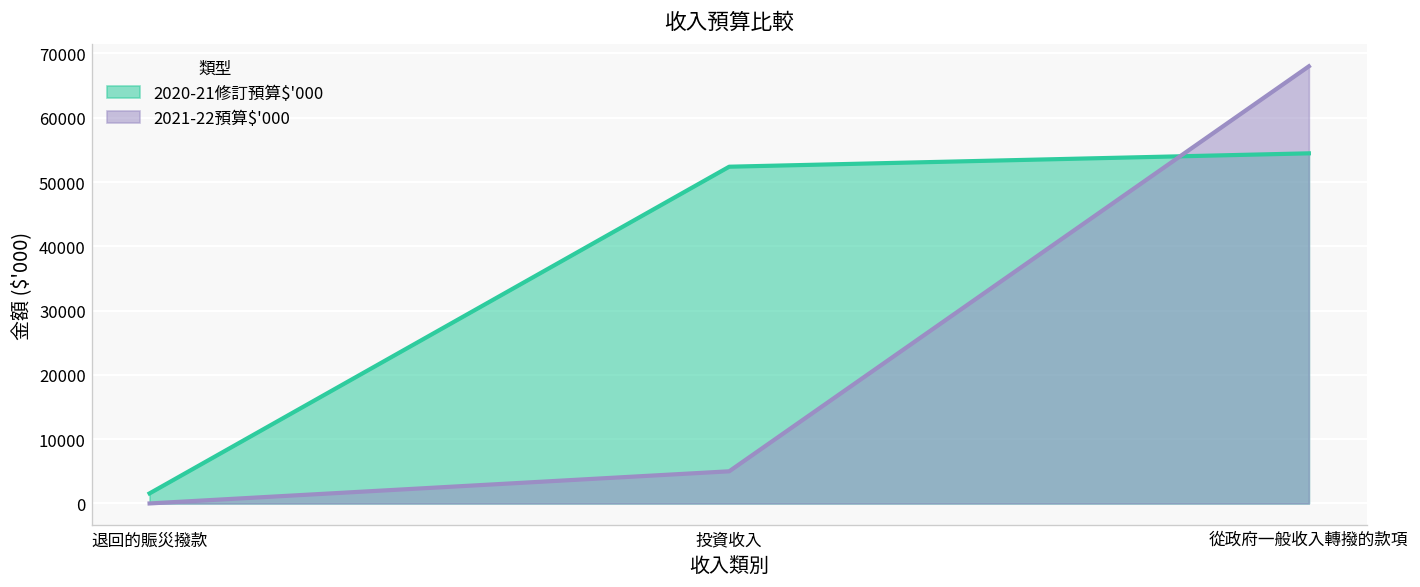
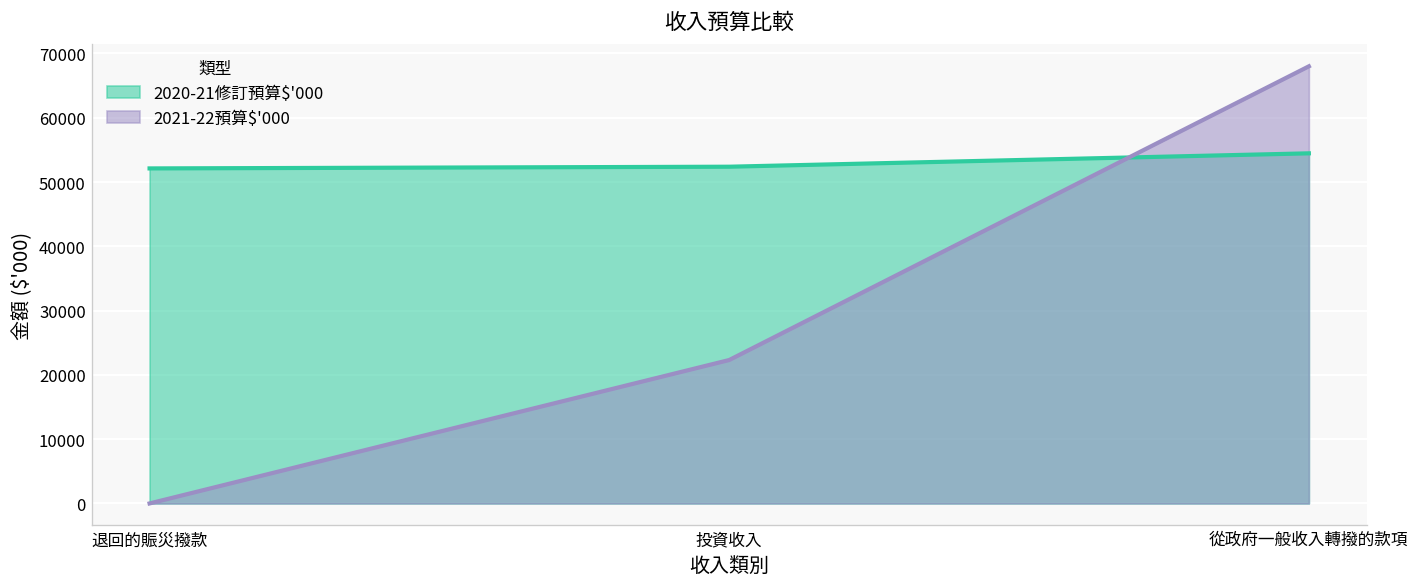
2020-21修訂預算$'000, 退回的賑災撥款: 2000 -> 52000
2021-22預算$'000, 投資收入: 5000 -> 22000
